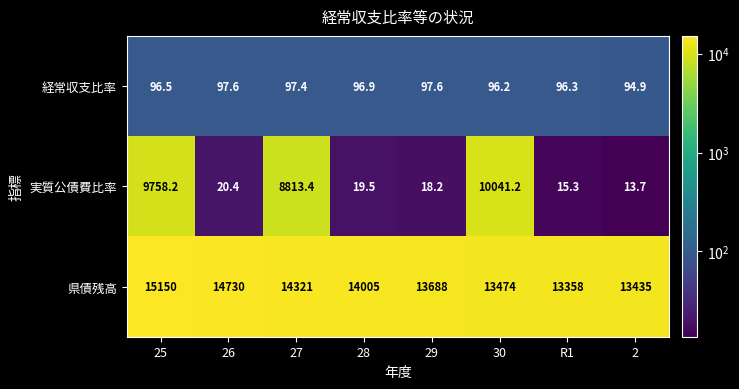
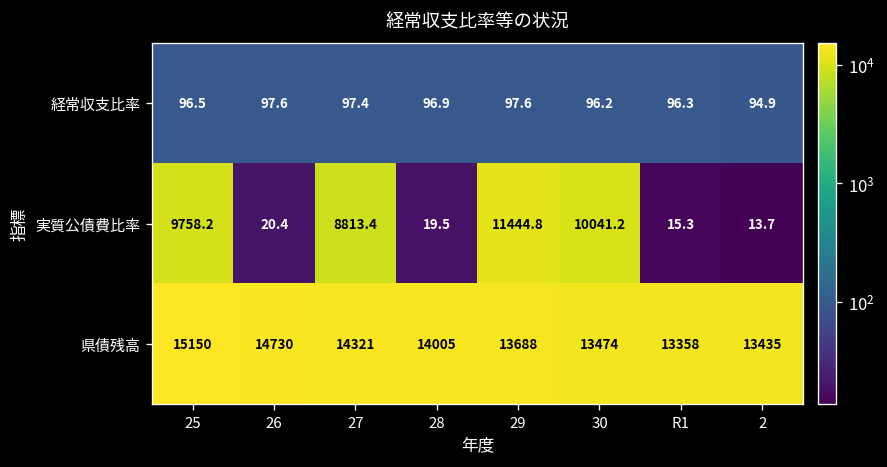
実質公債費比率, 29: 18.2 -> 11444.8
